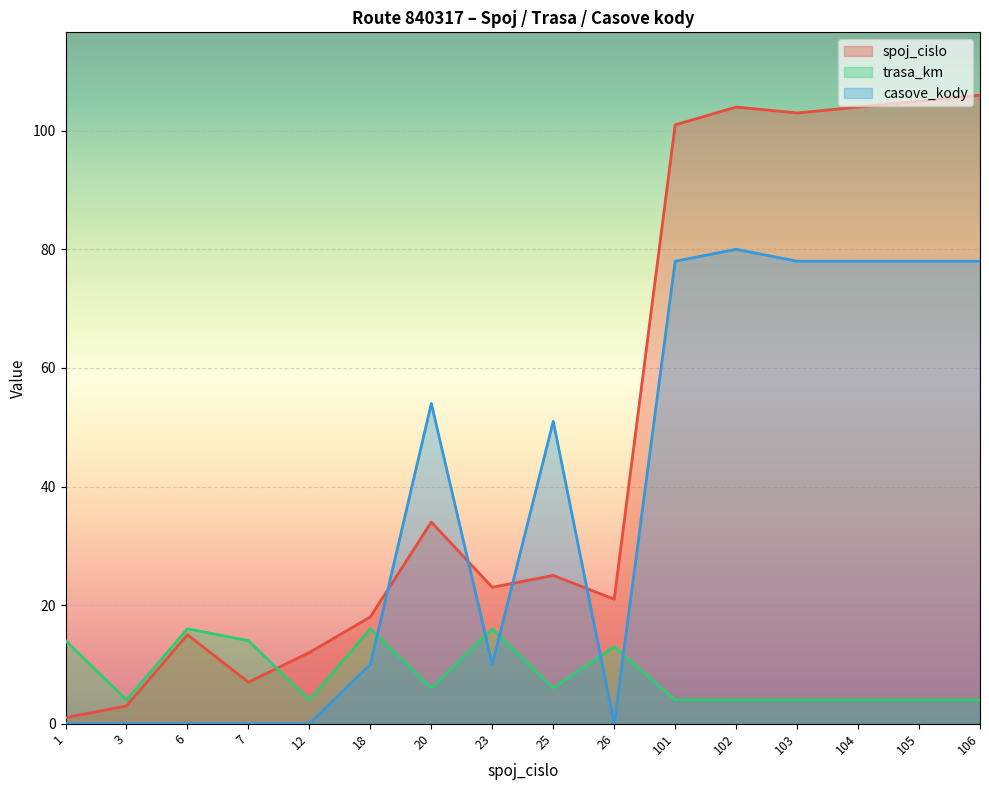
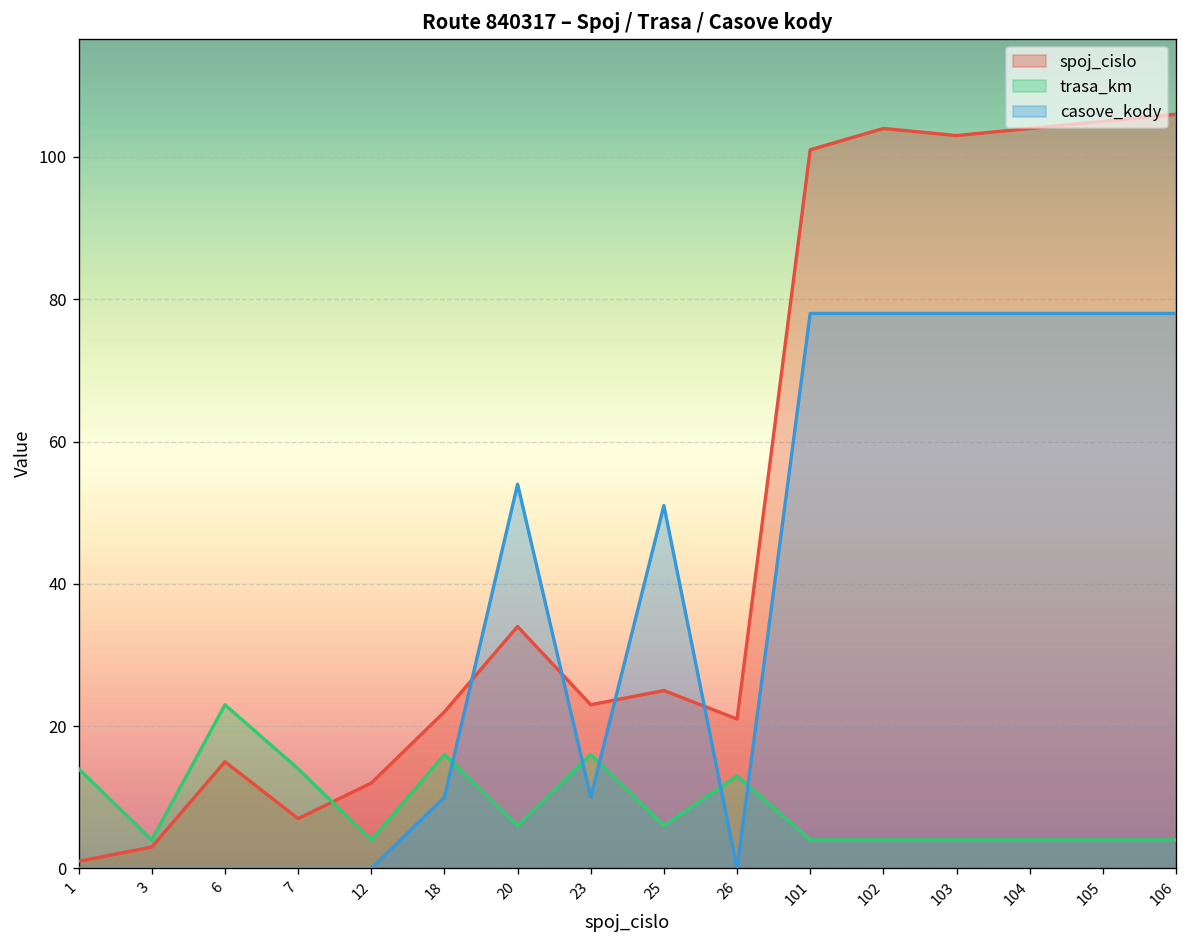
trasa_km, 6: 16 -> 23
spoj_cislo, 18: 18 -> 22
casove_kody, 102: 80 -> 78
